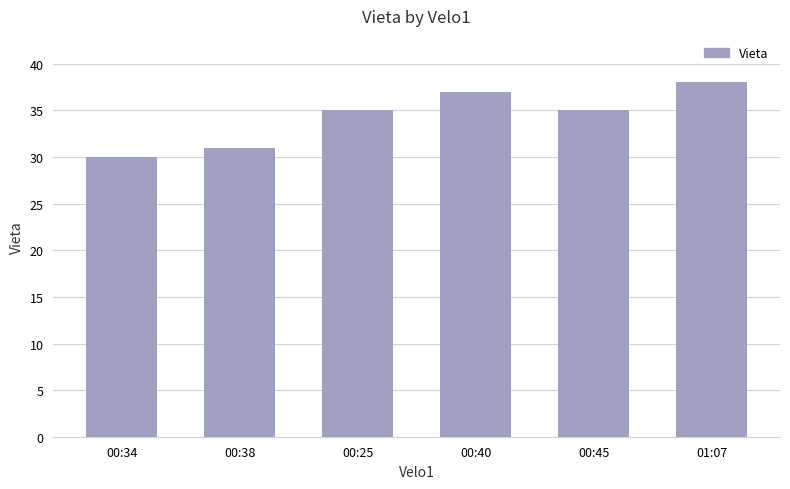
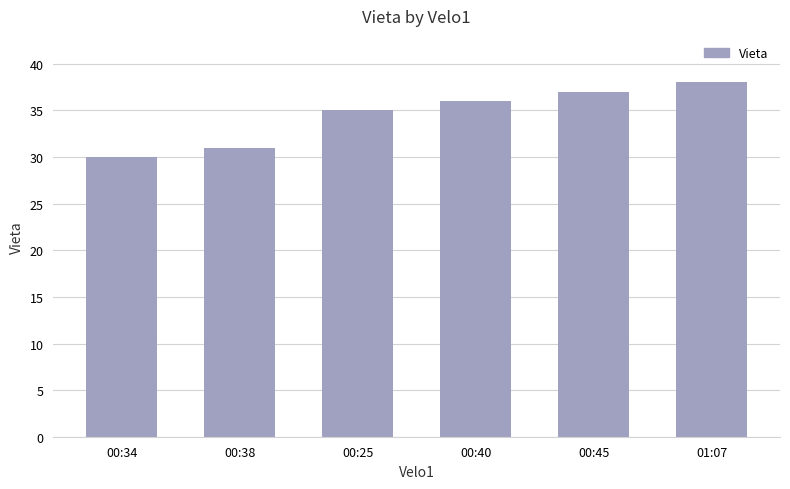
00:40: 37 -> 36
00:45: 35 -> 37
